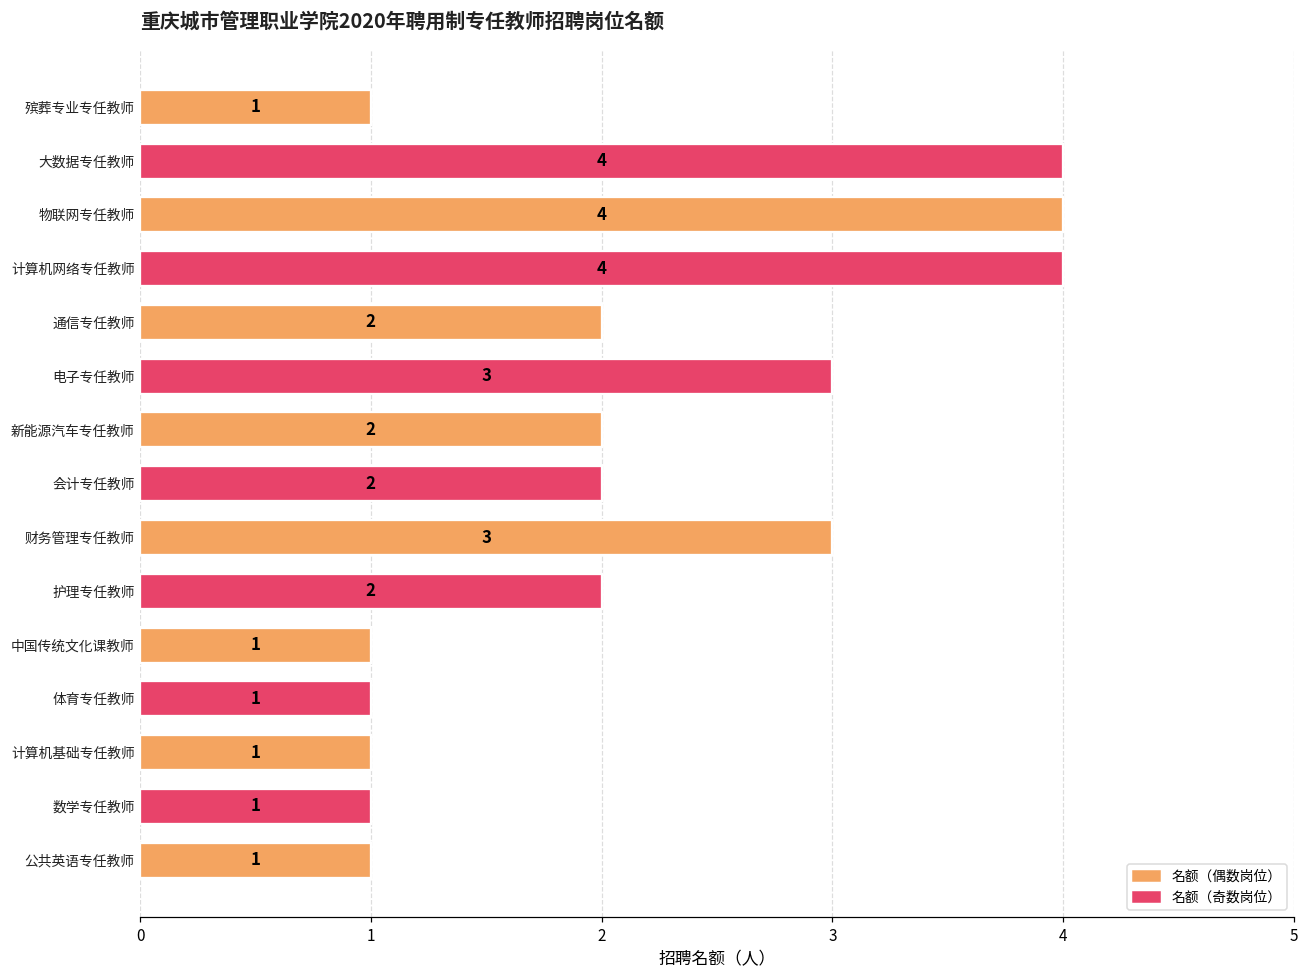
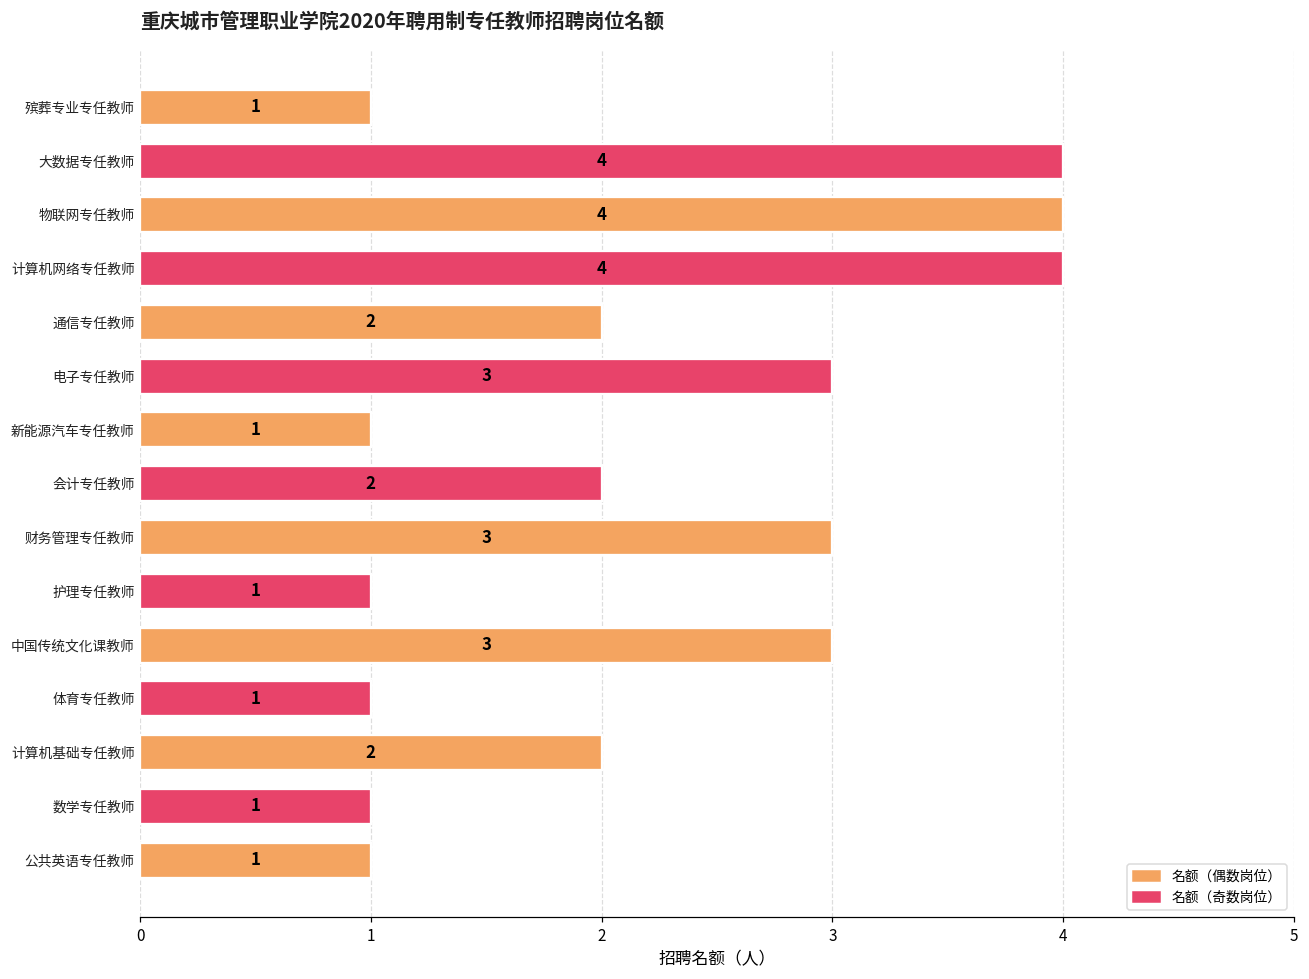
新能源汽车专任教师: 2 -> 1
护理专任教师: 2 -> 1
中国传统文化课教师: 1 -> 3
计算机基础专任教师: 1 -> 2
